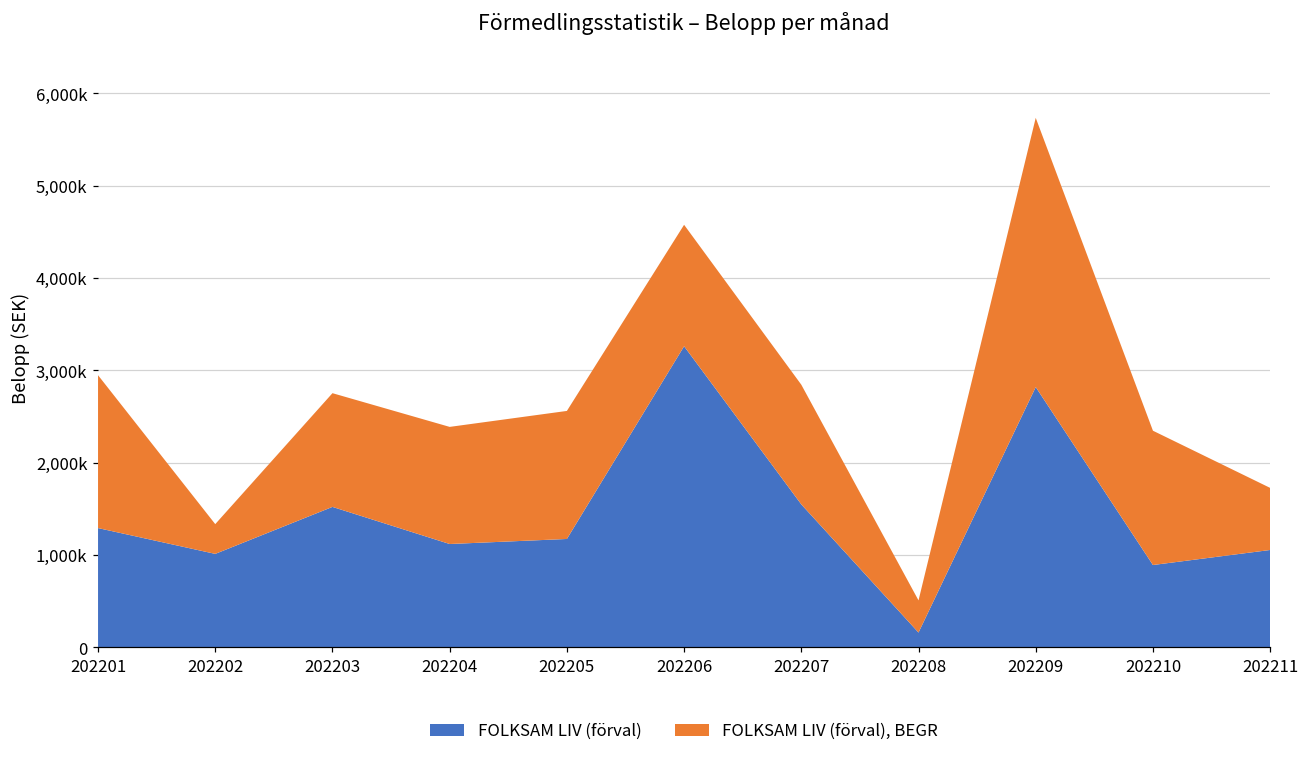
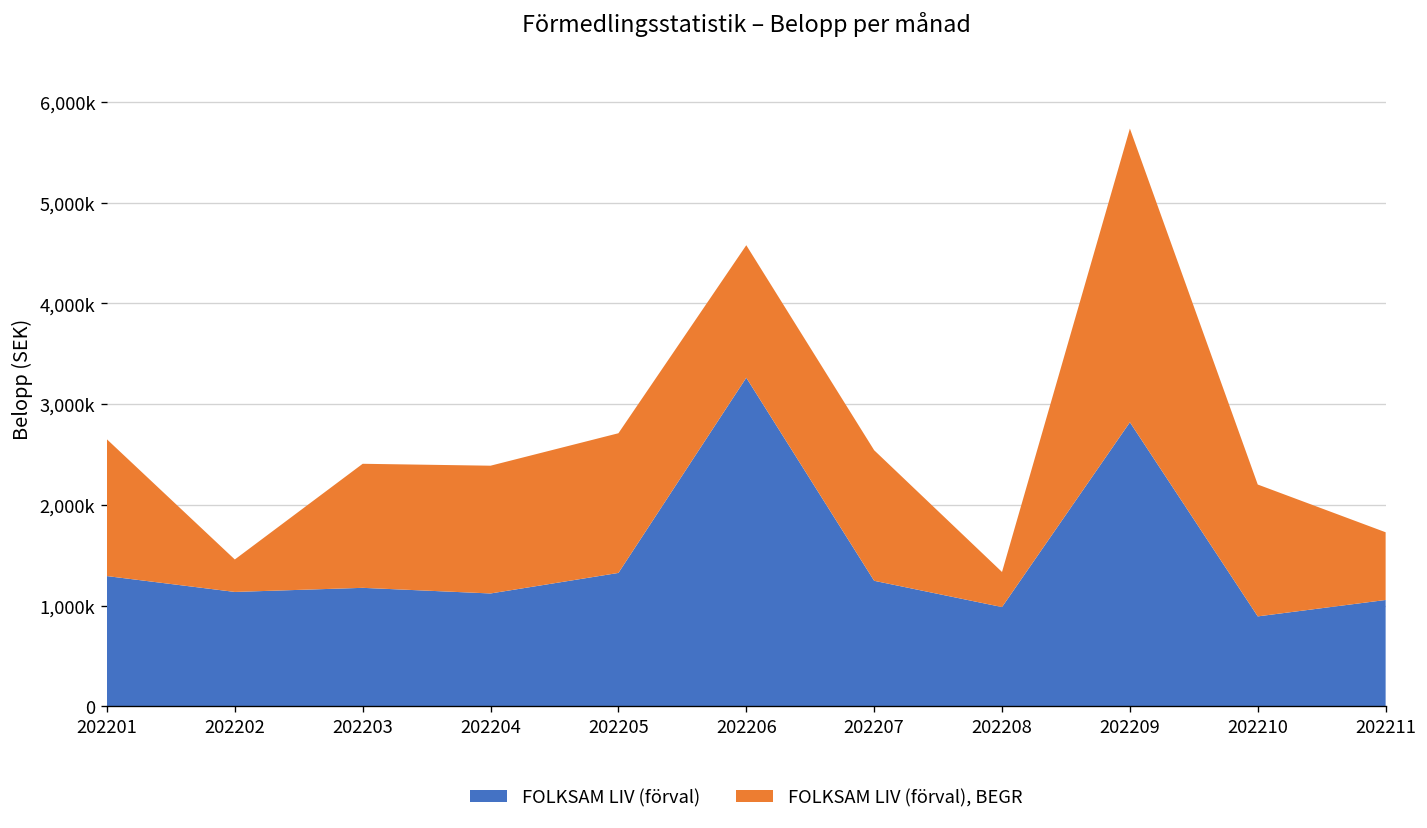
FOLKSAM LIV (förval), BEGR, 202201: 1,700,000 -> 1,400,000
FOLKSAM LIV (förval), 202202: 1,000,000 -> 1,100,000
FOLKSAM LIV (förval), 202203: 1,500,000 -> 1,200,000
FOLKSAM LIV (förval), 202205: 1,200,000 -> 1,300,000
FOLKSAM LIV (förval), 202207: 1,500,000 -> 1,200,000
FOLKSAM LIV (förval), 202208: 200,000 -> 1,000,000
FOLKSAM LIV (förval), BEGR, 202210: 1,500,000 -> 1,300,000
